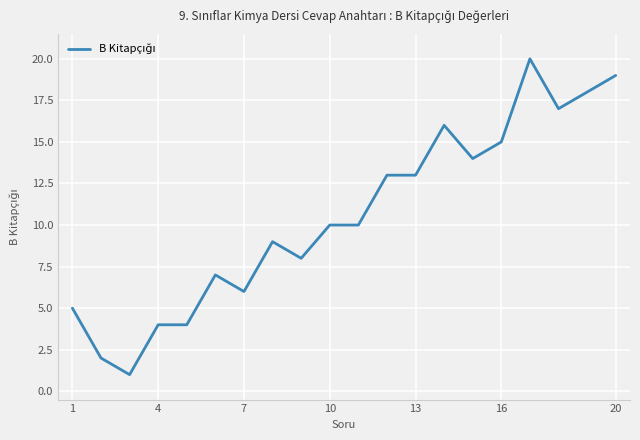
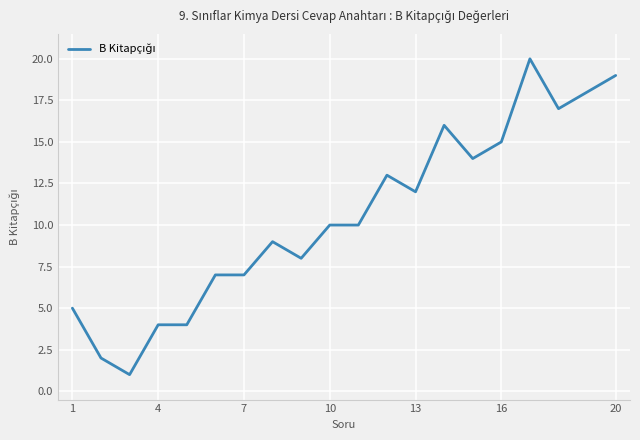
7: 6 -> 7
13: 13 -> 12
